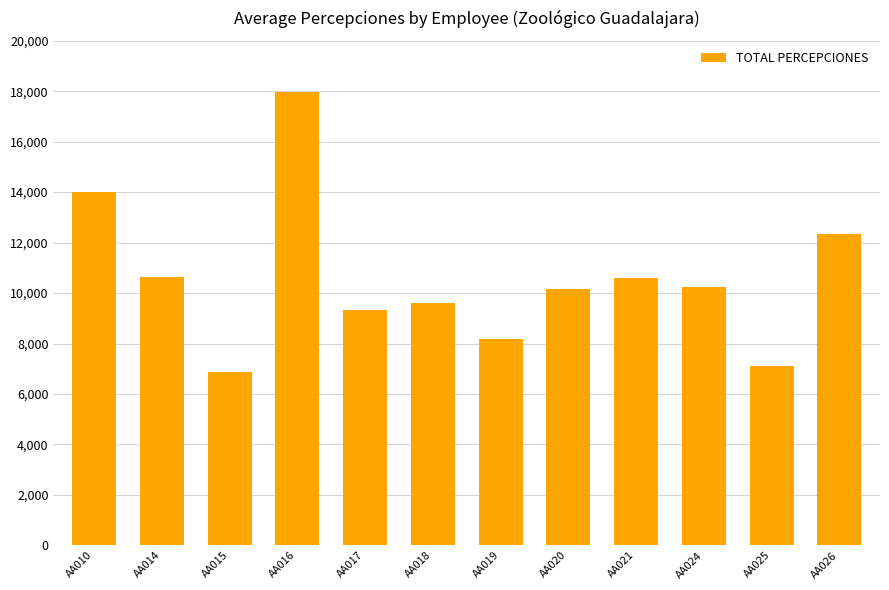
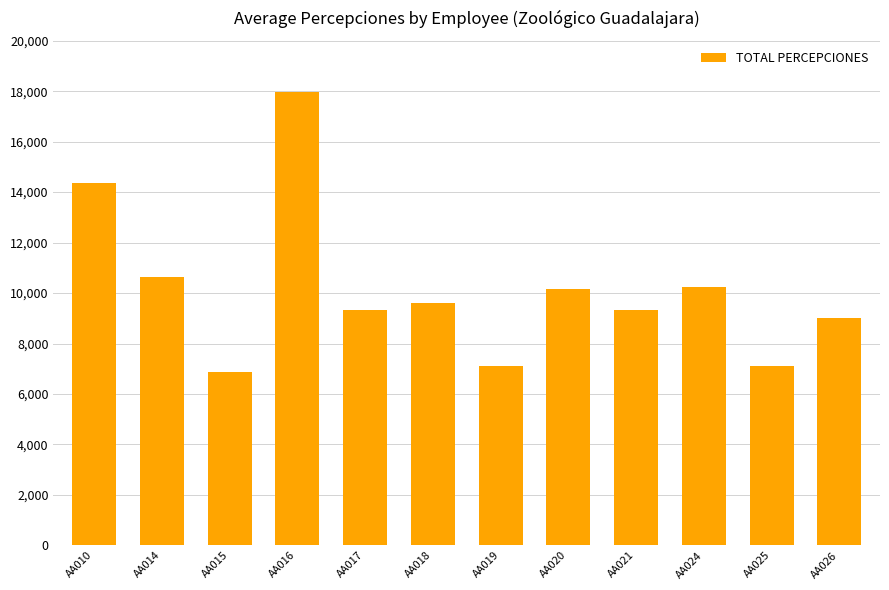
AA010: 14,000 -> 14,400
AA019: 8,200 -> 7,100
AA021: 10,600 -> 9,300
AA026: 12,300 -> 9,000
